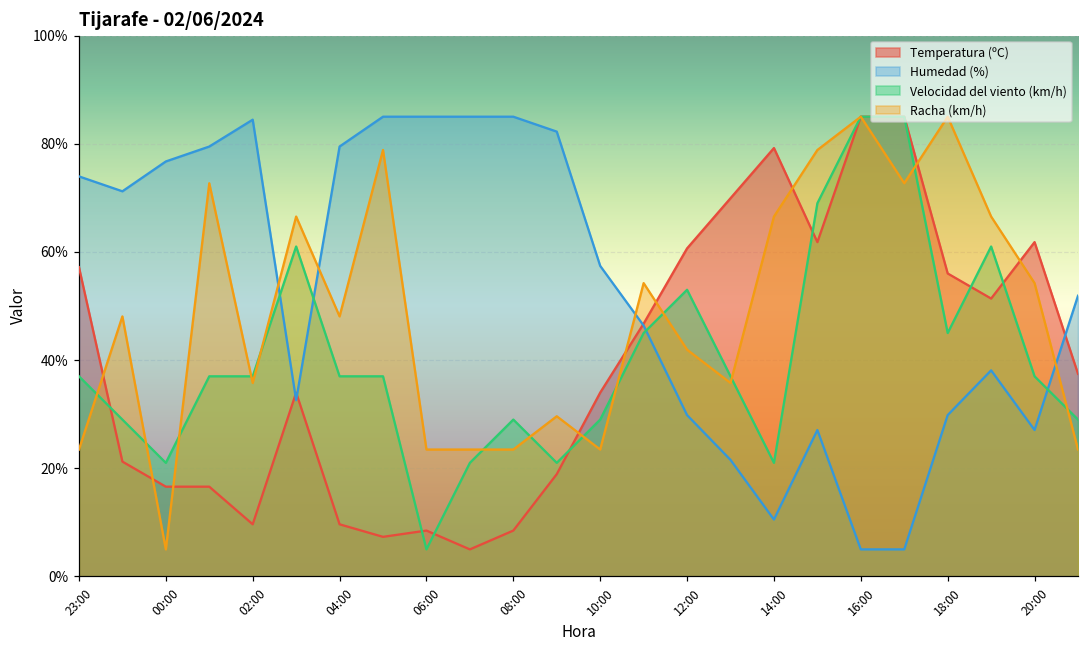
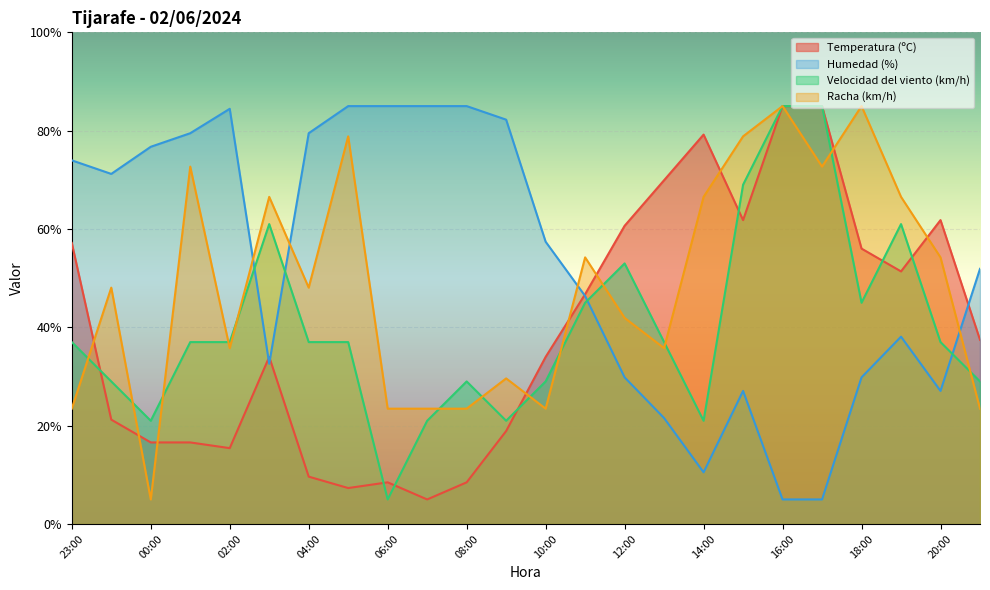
Temperatura (ºC), 02:00: 10% -> 15%
